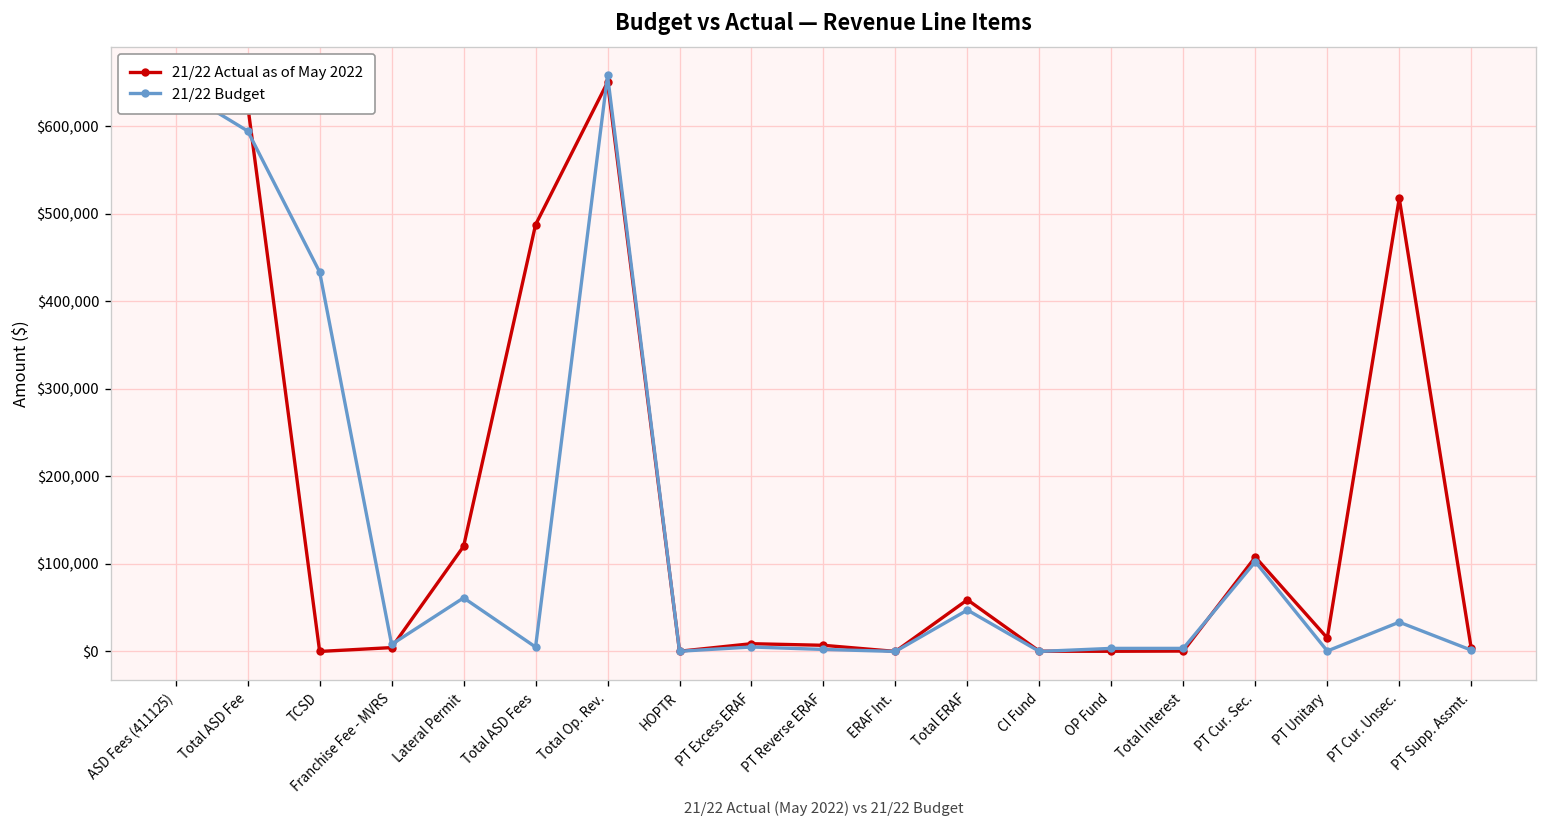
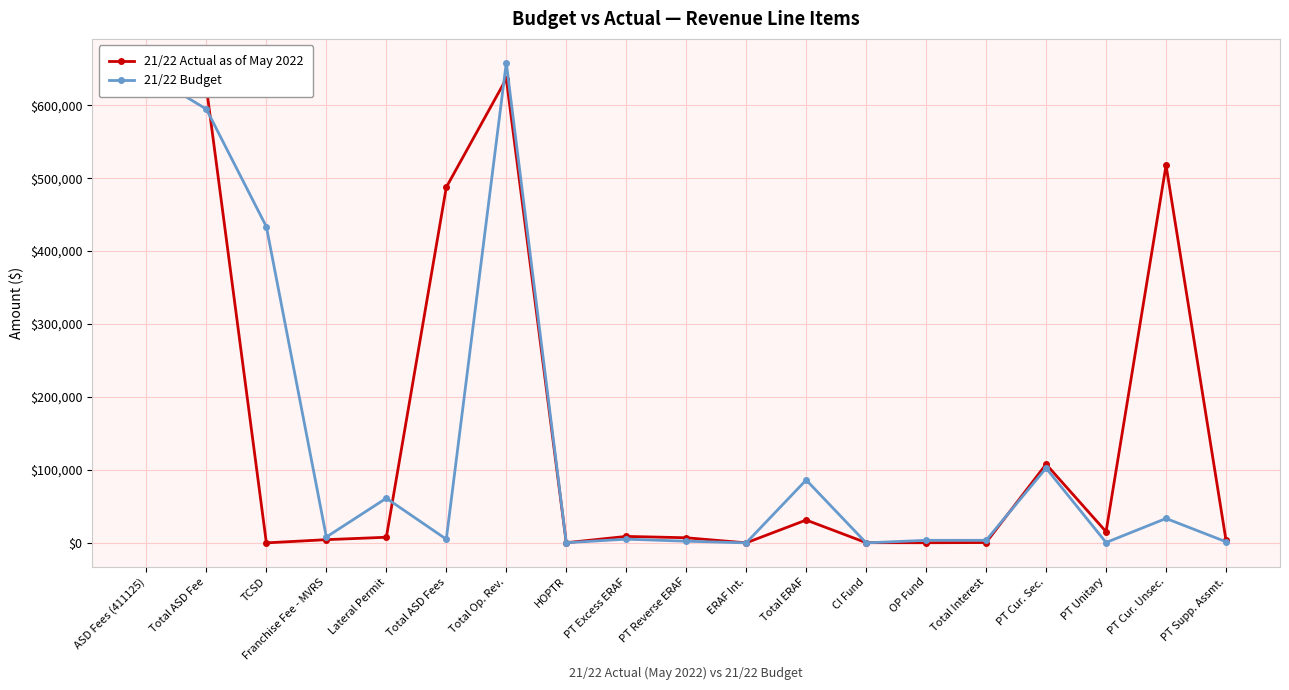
21/22 Actual as of May 2022, Lateral Permit: $120,000 -> $10,000
21/22 Actual as of May 2022, Total Op. Rev.: $650,000 -> $640,000
21/22 Actual as of May 2022, Total ERAF: $60,000 -> $30,000
21/22 Budget, Total ERAF: $50,000 -> $90,000
